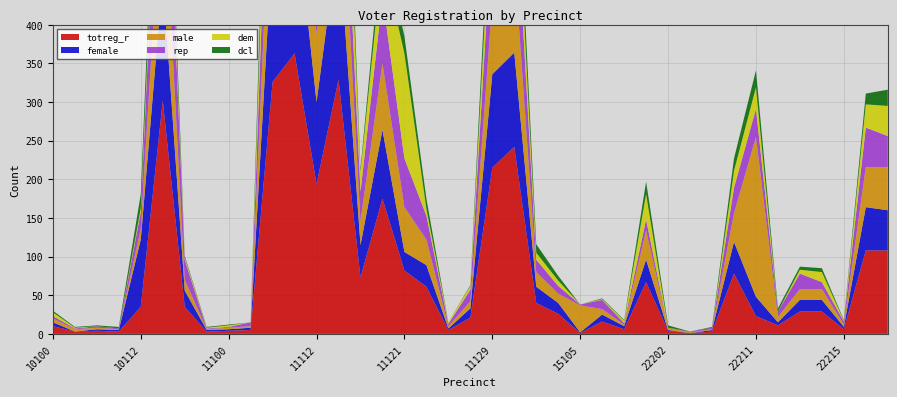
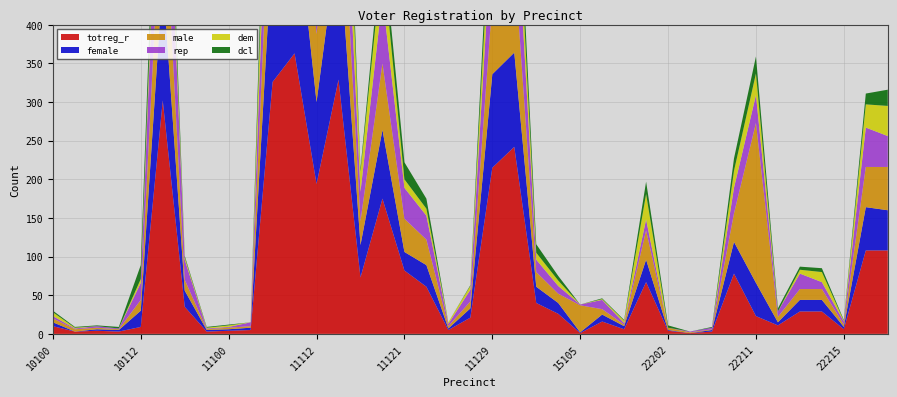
totreg_r, 10112: 40 -> 10
female, 10112: 90 -> 20
male, 11121: 60 -> 40
rep, 11121: 60 -> 40
dem, 11121: 140 -> 10
female, 22211: 30 -> 40
